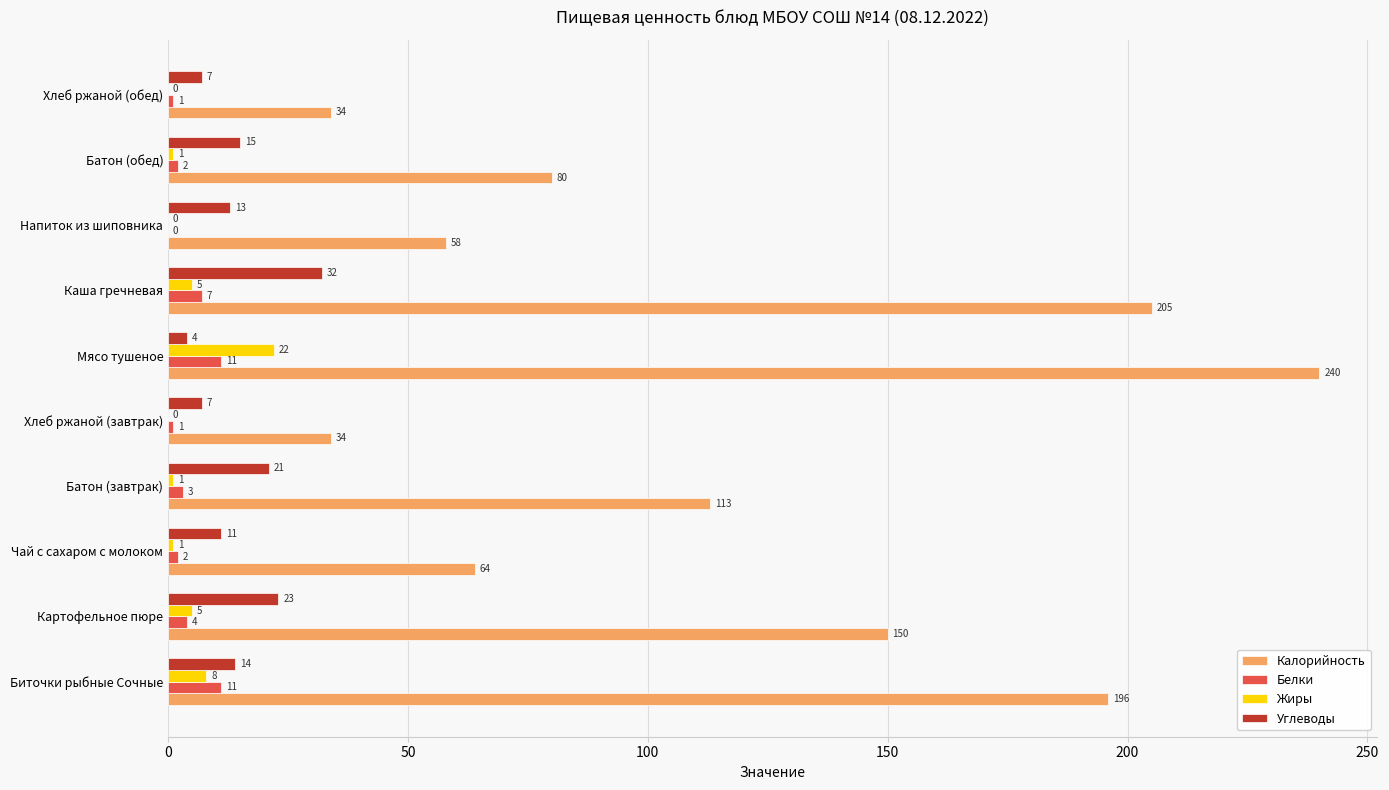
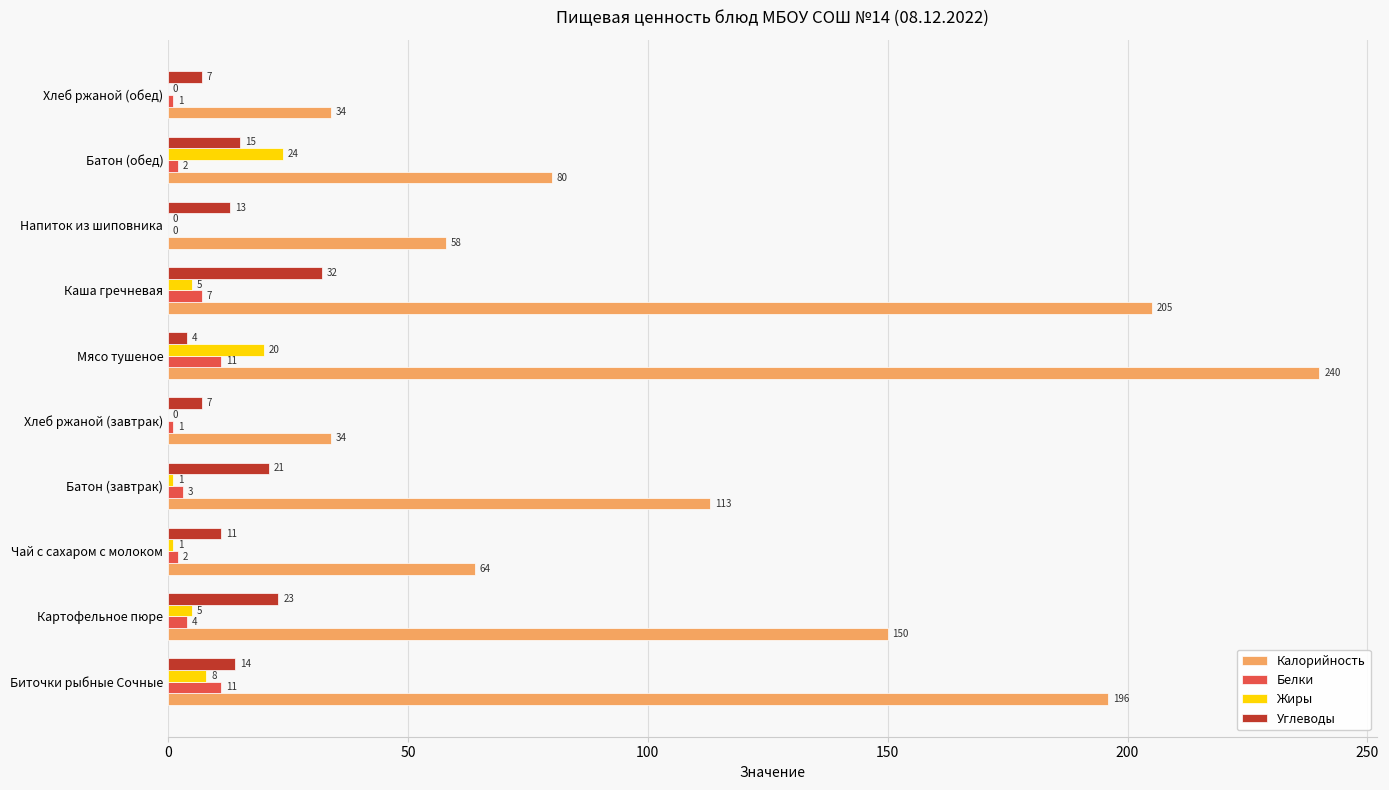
Жиры, Батон (обед): 1 -> 24
Жиры, Мясо тушеное: 22 -> 20
